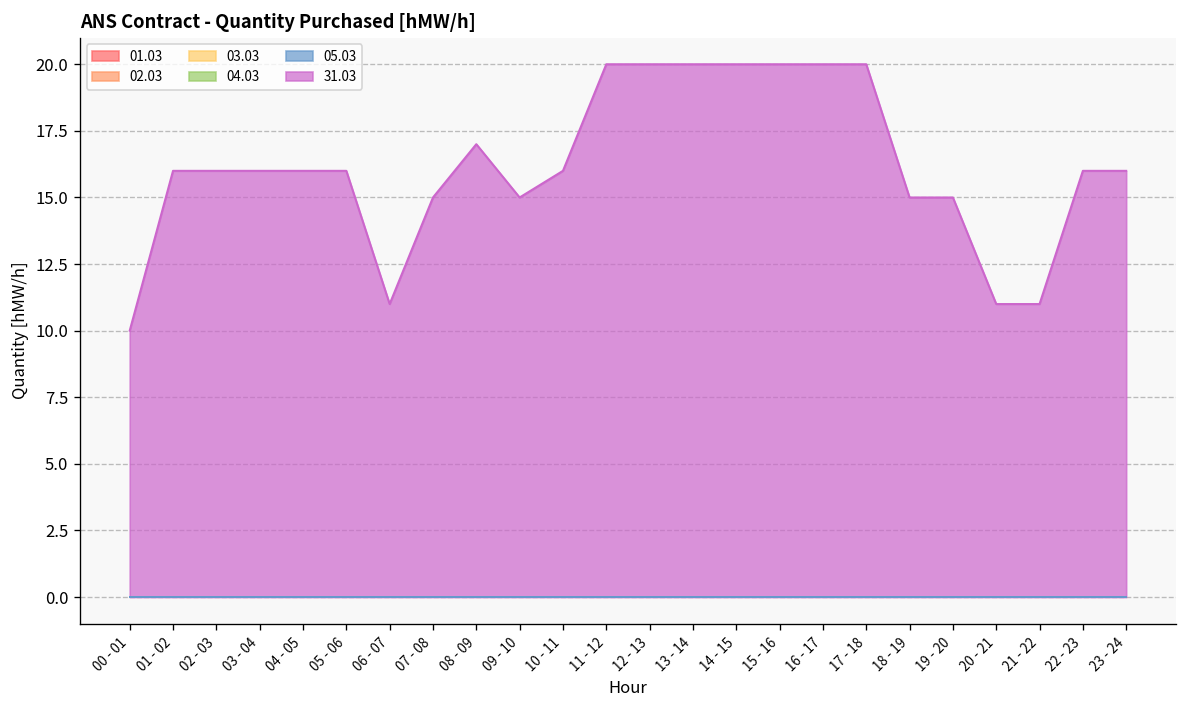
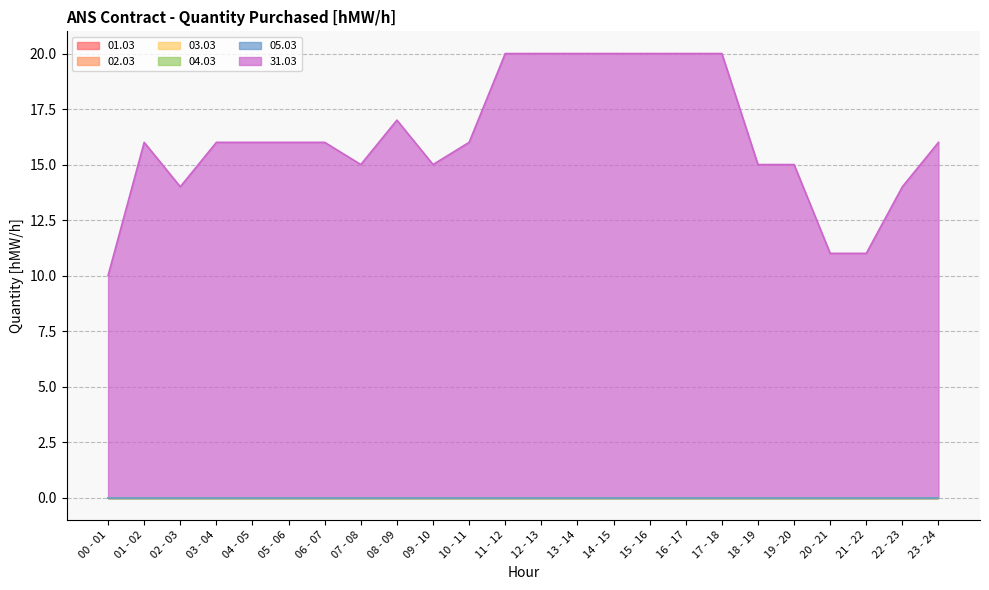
31.03, 02 - 03: 16 -> 14
31.03, 06 - 07: 11 -> 16
31.03, 22 - 23: 16 -> 14
